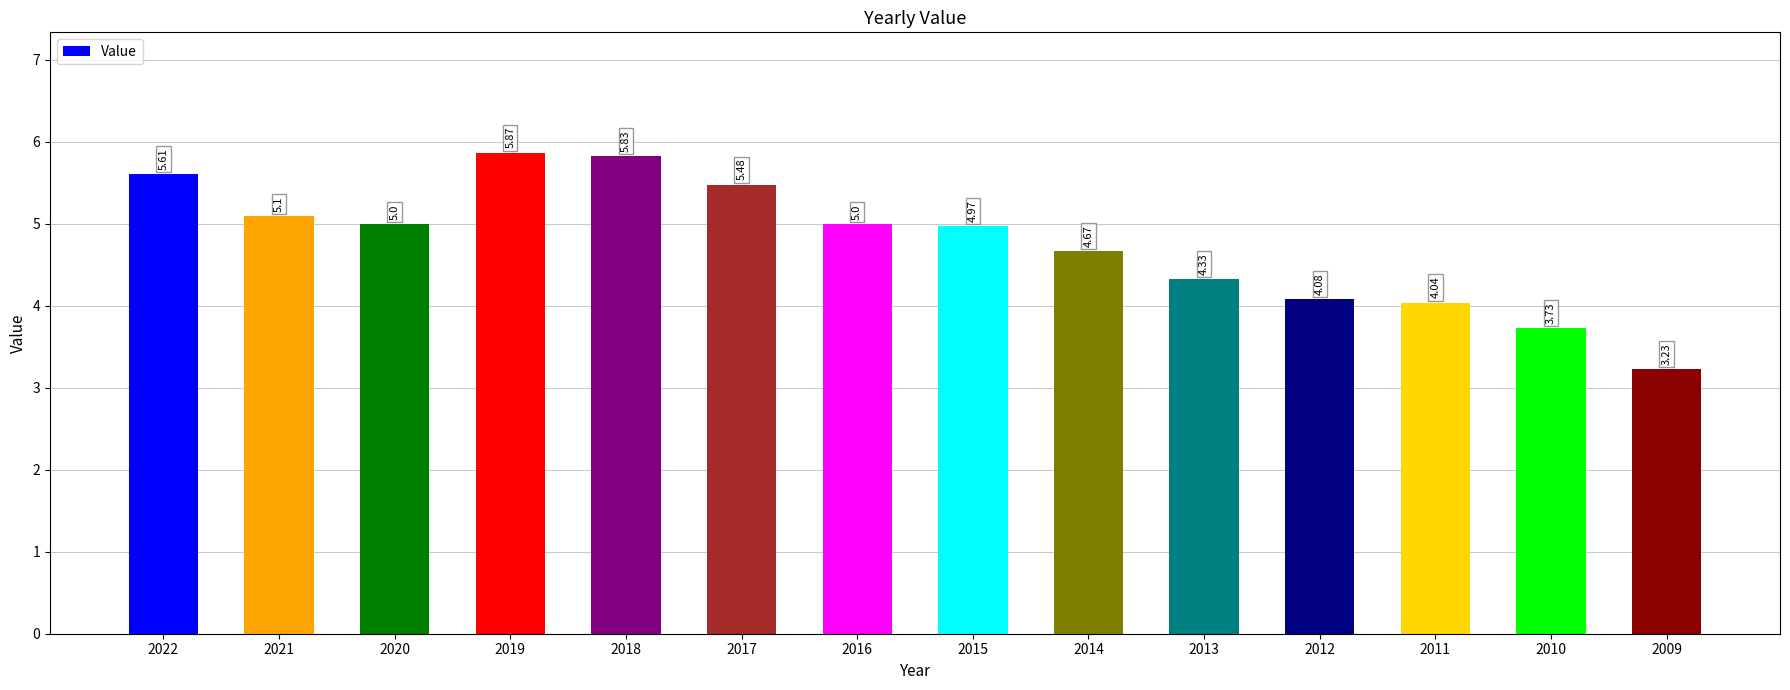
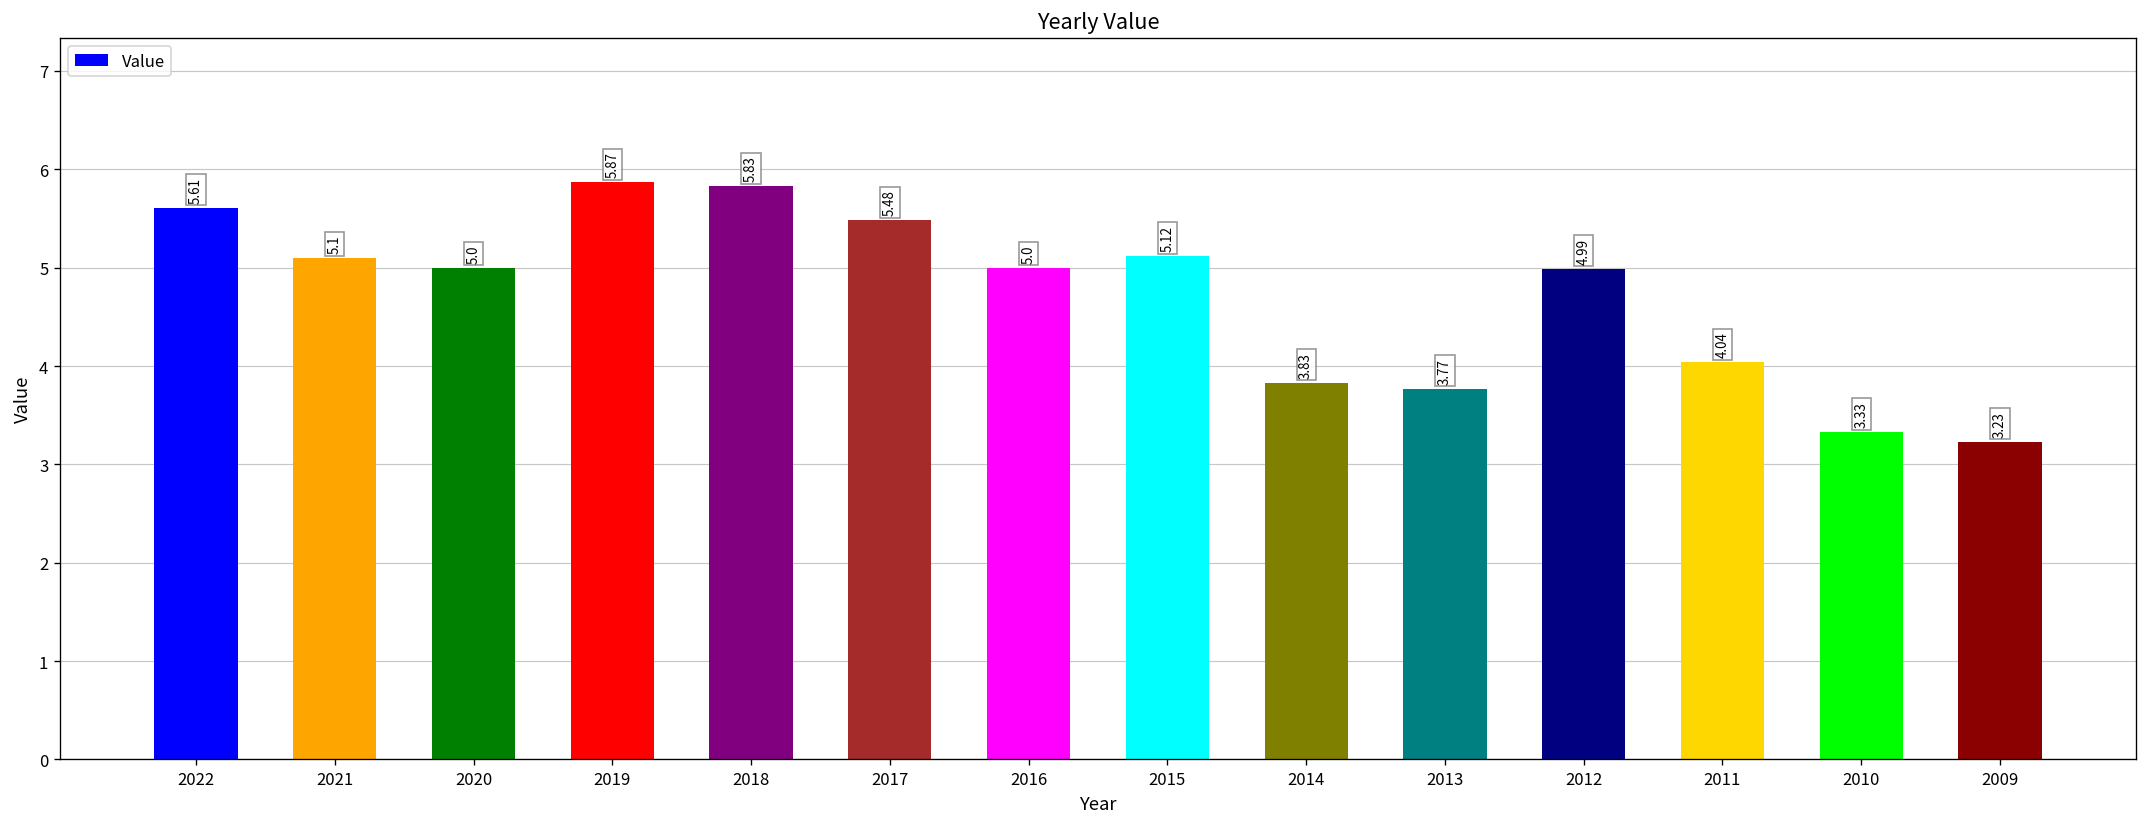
2015: 4.97 -> 5.12
2014: 4.67 -> 3.83
2013: 4.33 -> 3.77
2012: 4.08 -> 4.99
2010: 3.73 -> 3.33
